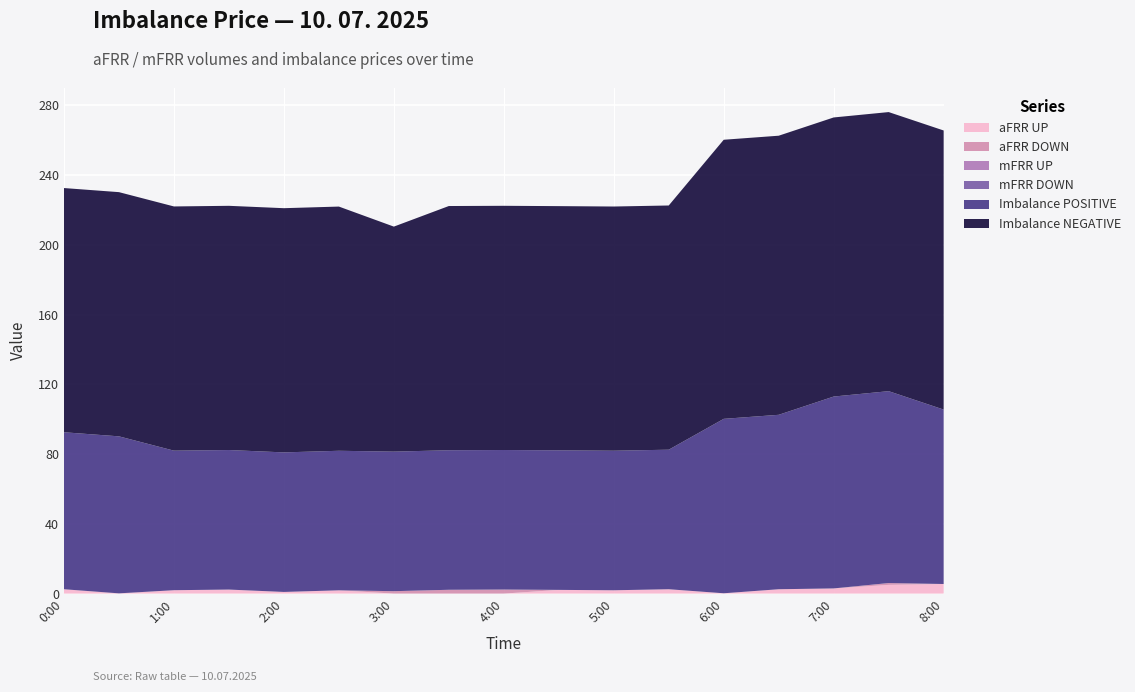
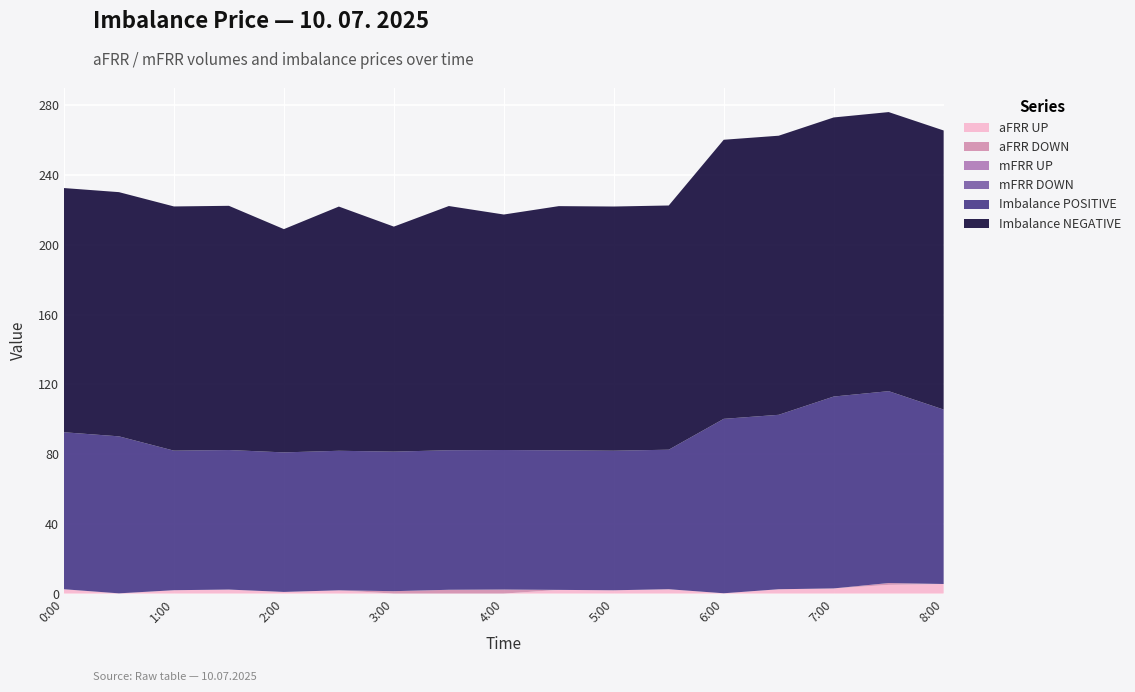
Imbalance NEGATIVE, 2:00: 140 -> 128
Imbalance NEGATIVE, 4:00: 140 -> 135
